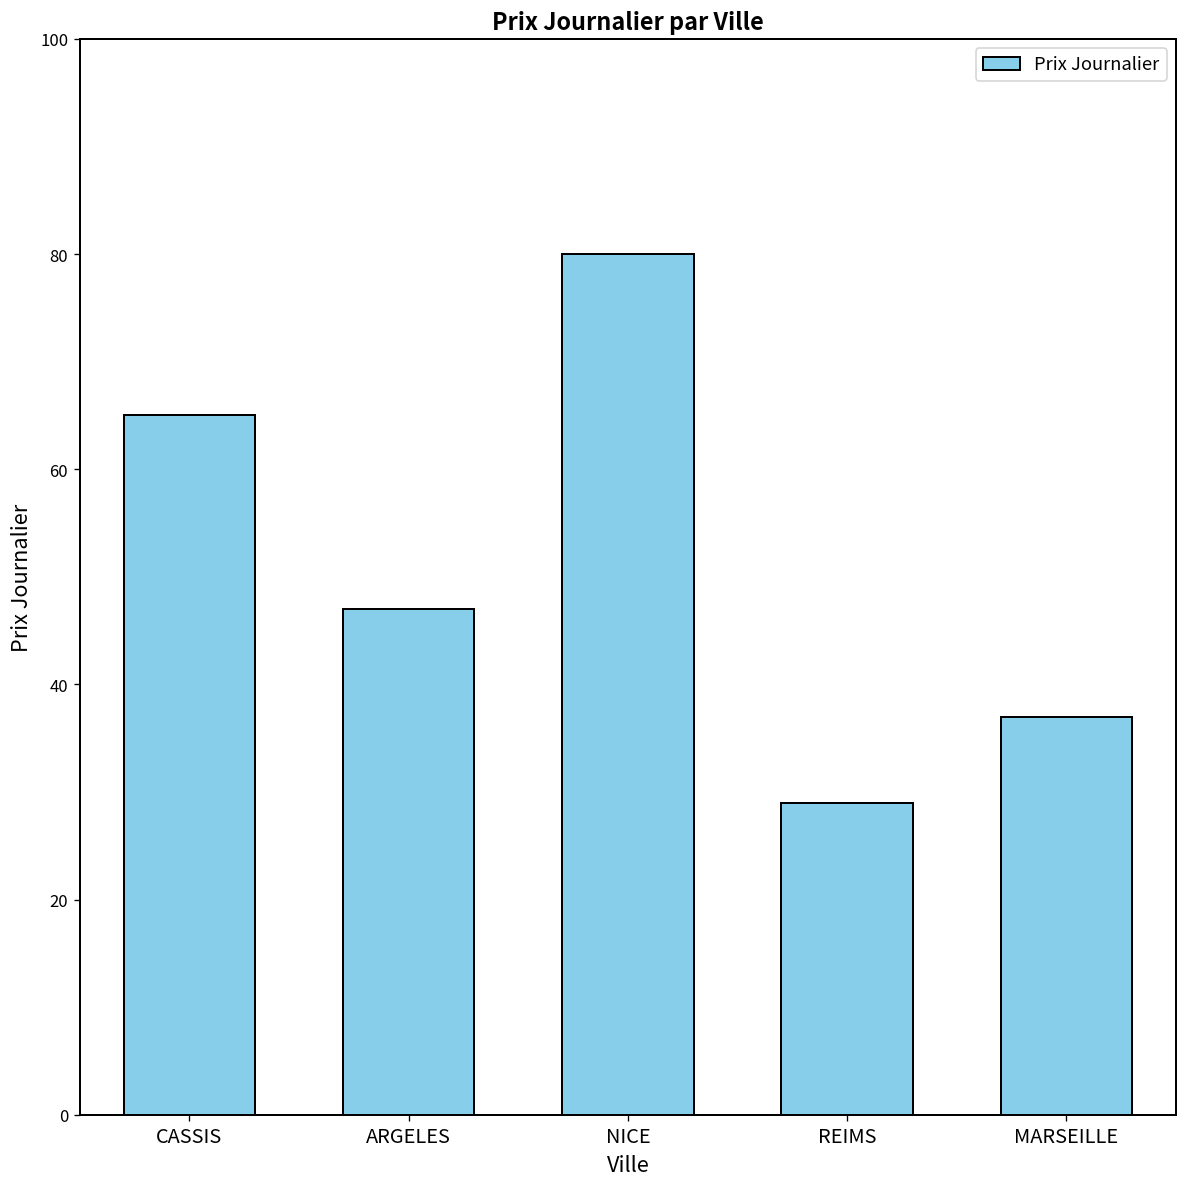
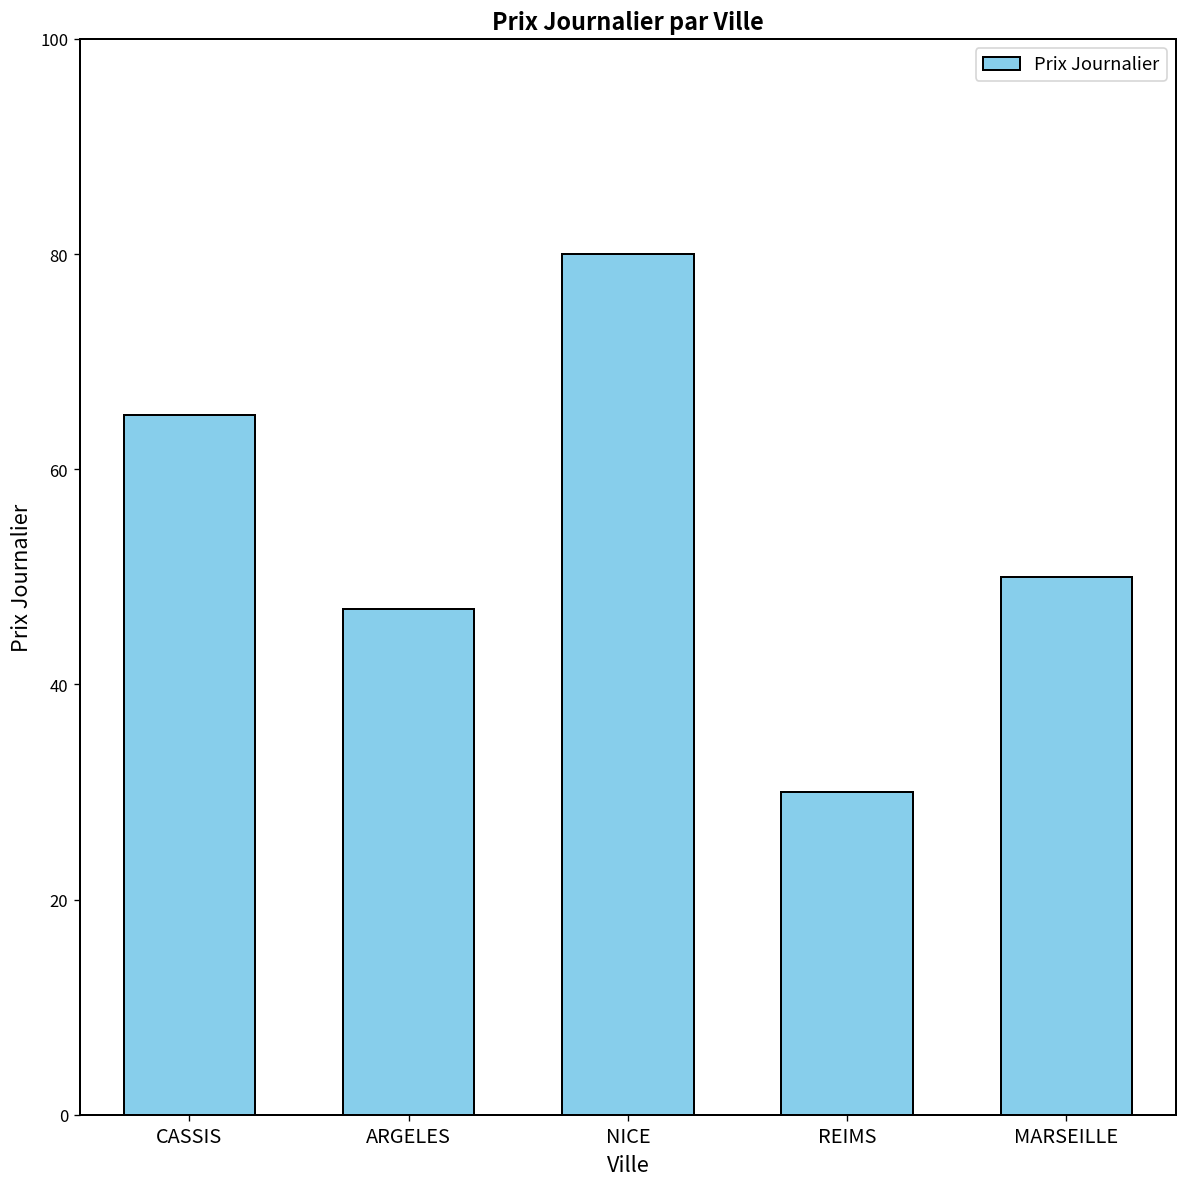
REIMS: 29 -> 30
MARSEILLE: 37 -> 50
